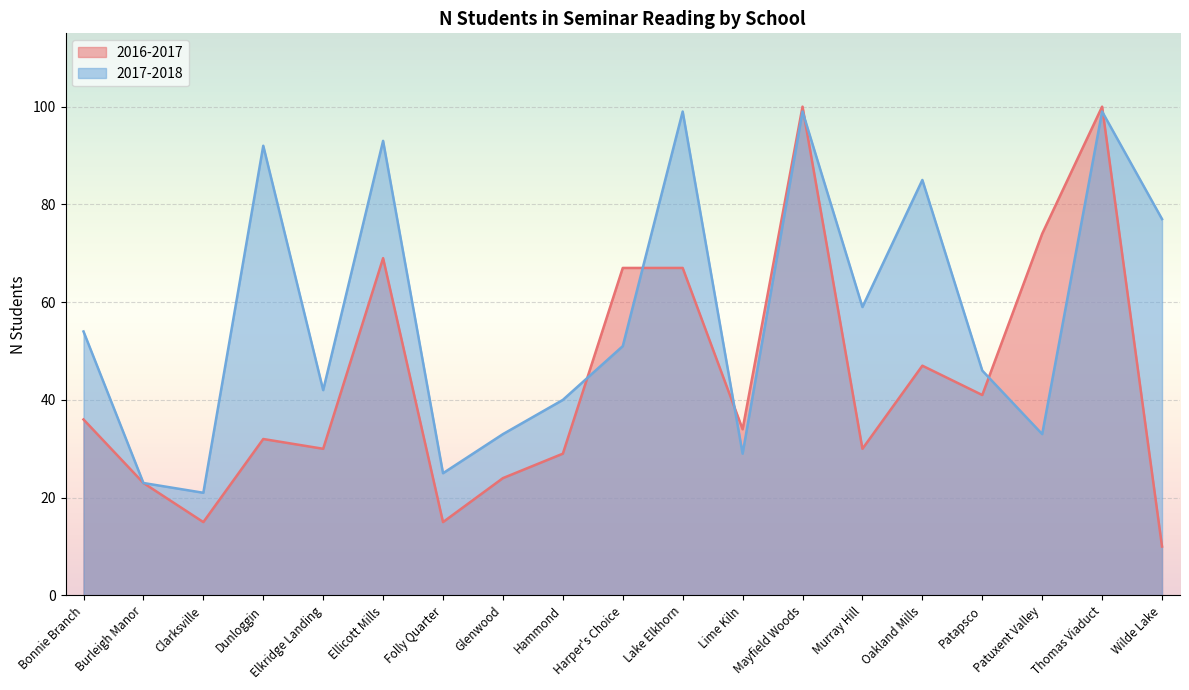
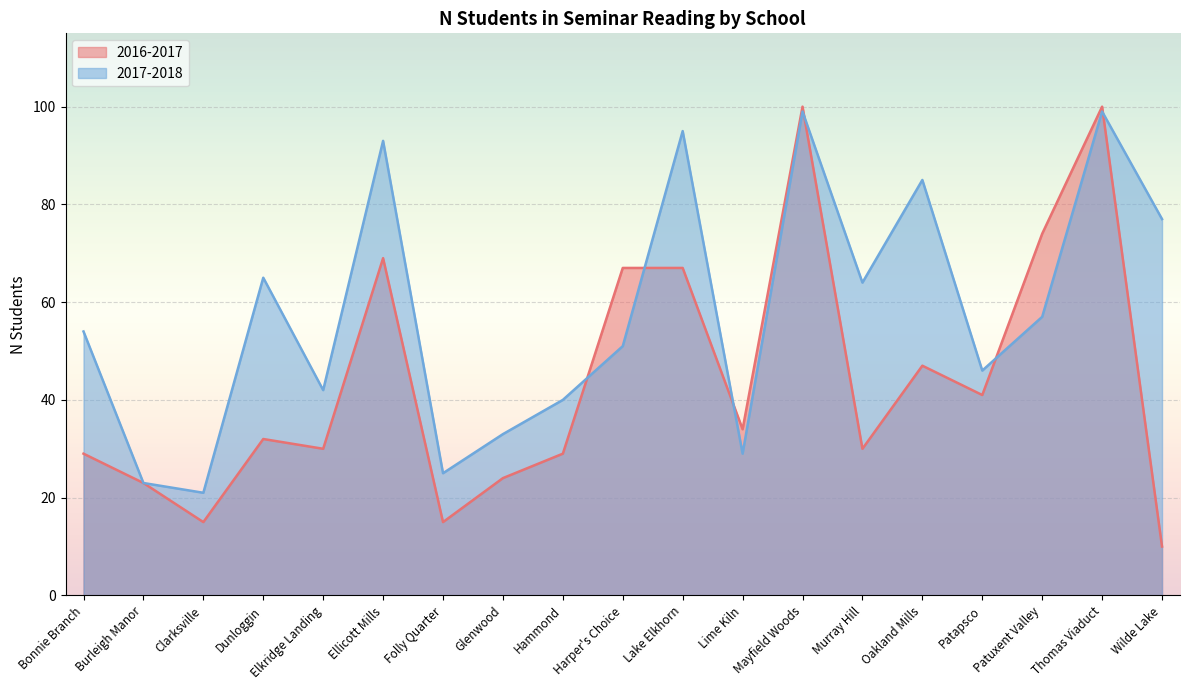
2016-2017, Bonnie Branch: 36 -> 29
2017-2018, Dunloggin: 92 -> 65
2017-2018, Lake Elkhorn: 99 -> 95
2017-2018, Murray Hill: 59 -> 64
2017-2018, Patuxent Valley: 33 -> 57
